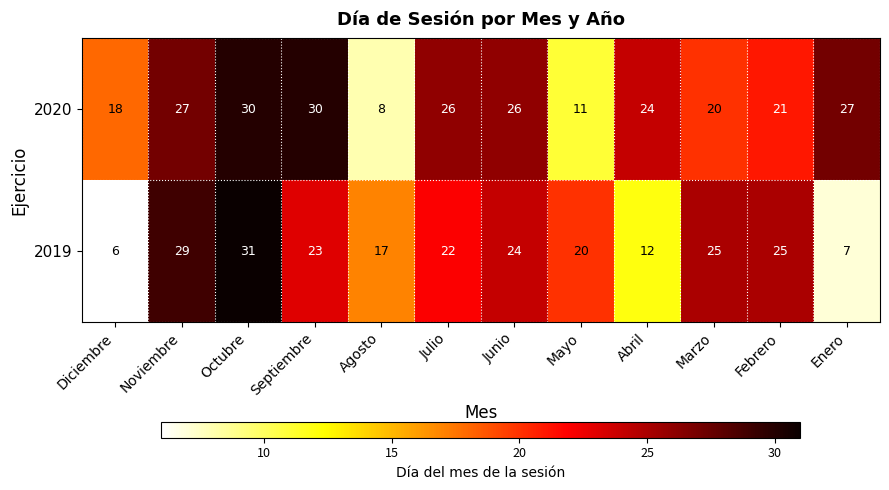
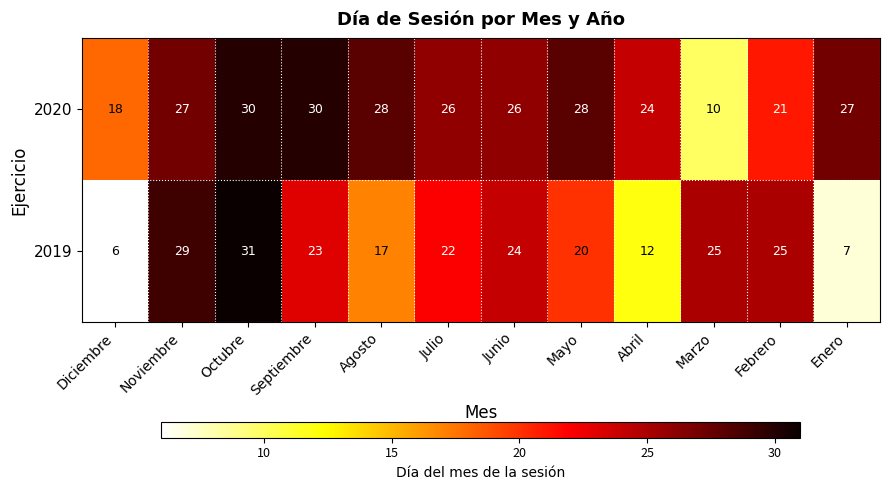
2020, Agosto: 8 -> 28
2020, Mayo: 11 -> 28
2020, Marzo: 20 -> 10
